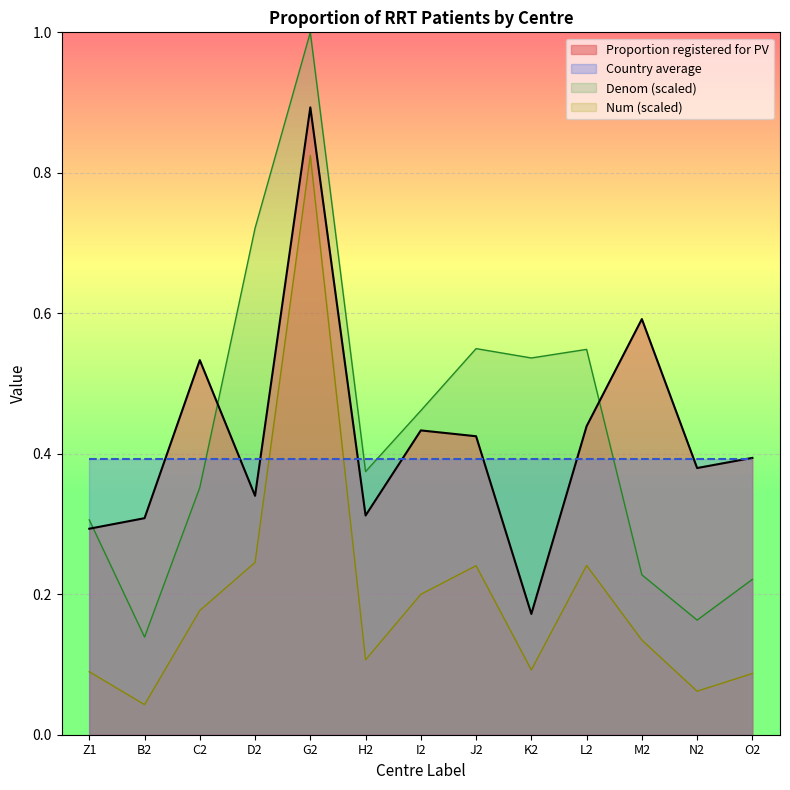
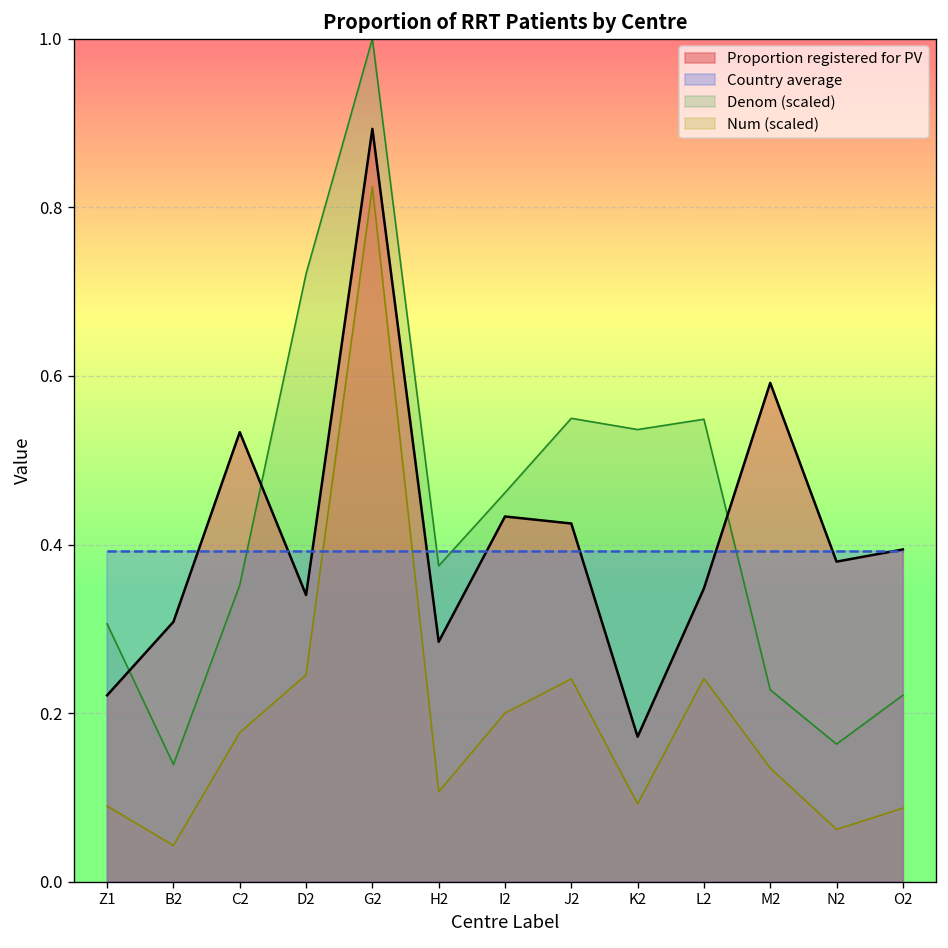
Proportion registered for PV, Z1: 0.29 -> 0.22
Proportion registered for PV, H2: 0.31 -> 0.28
Proportion registered for PV, L2: 0.44 -> 0.35
